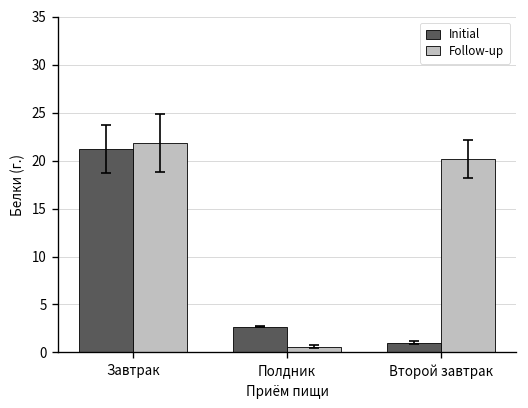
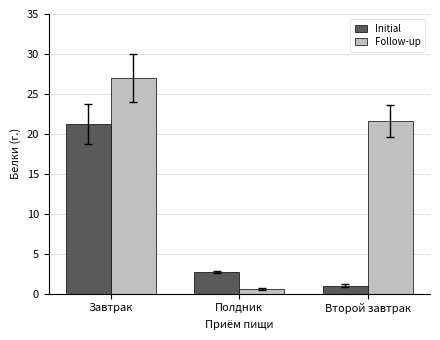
Follow-up, Завтрак: 22 -> 27
Follow-up, Второй завтрак: 20 -> 22
